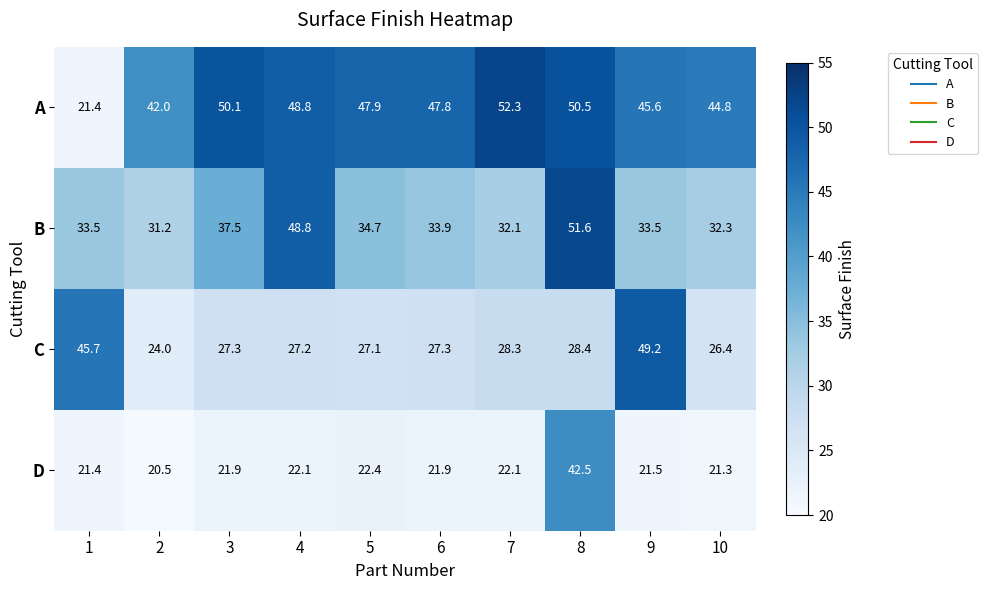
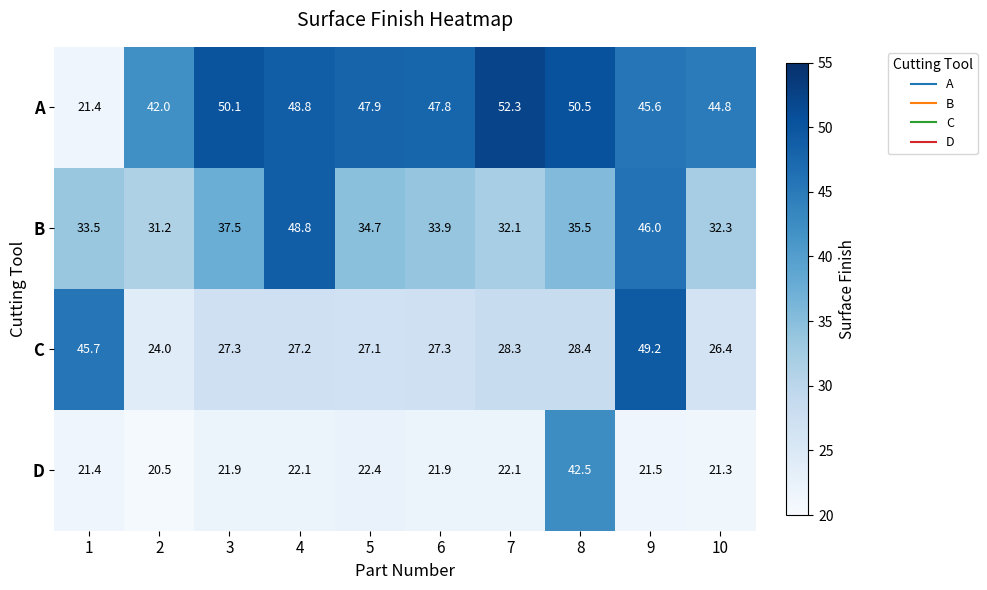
B, 8: 51.6 -> 35.5
B, 9: 33.5 -> 46.0
